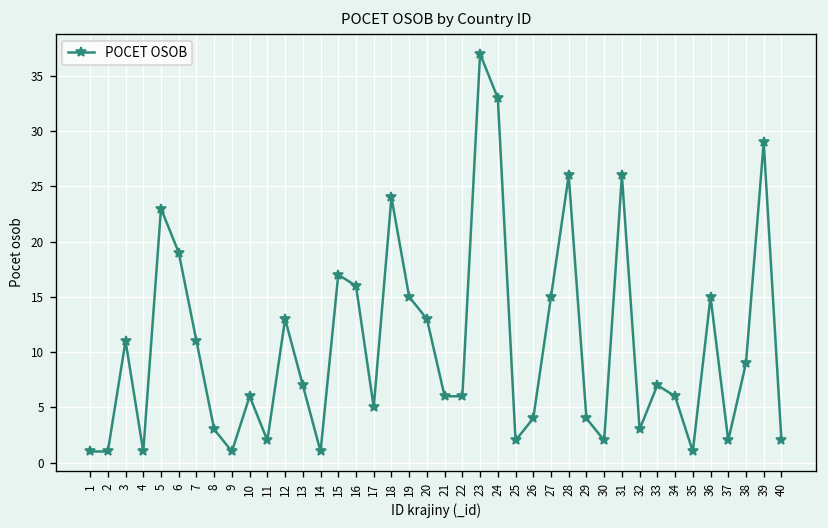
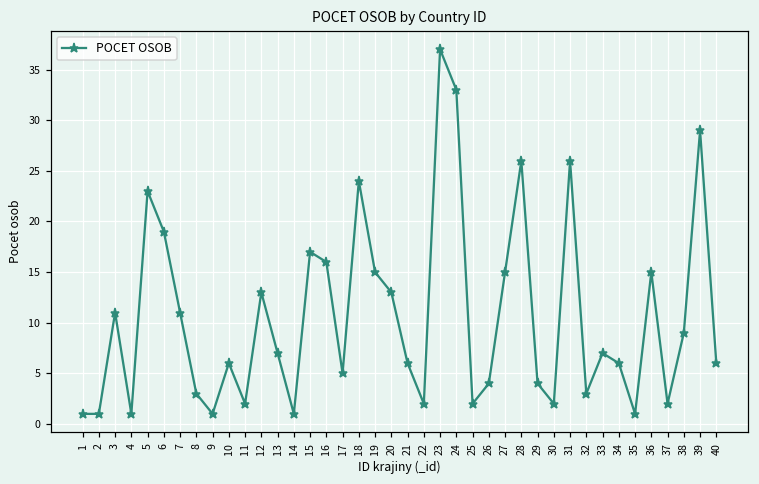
22: 6 -> 2
40: 2 -> 6
